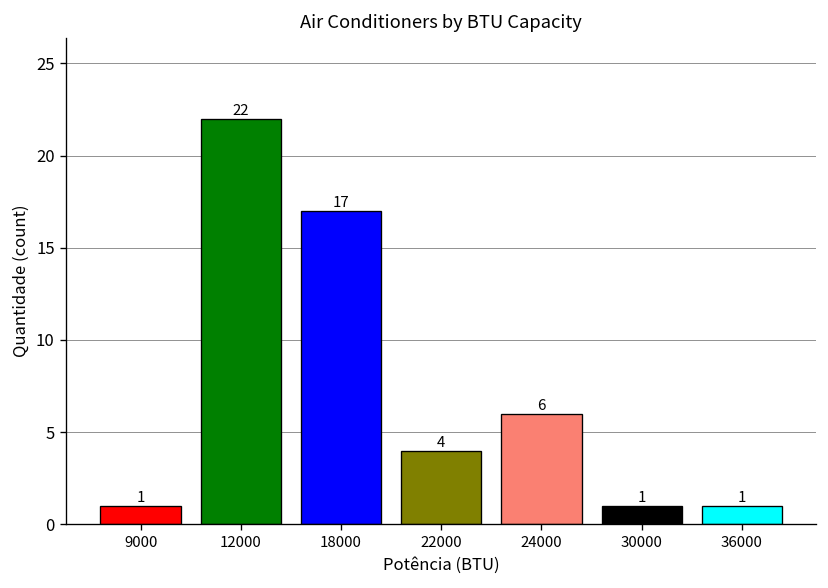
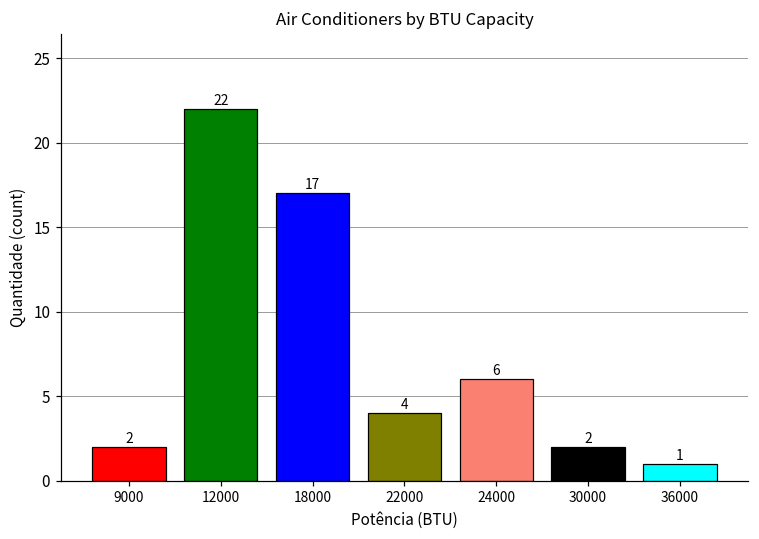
9000: 1 -> 2
30000: 1 -> 2
